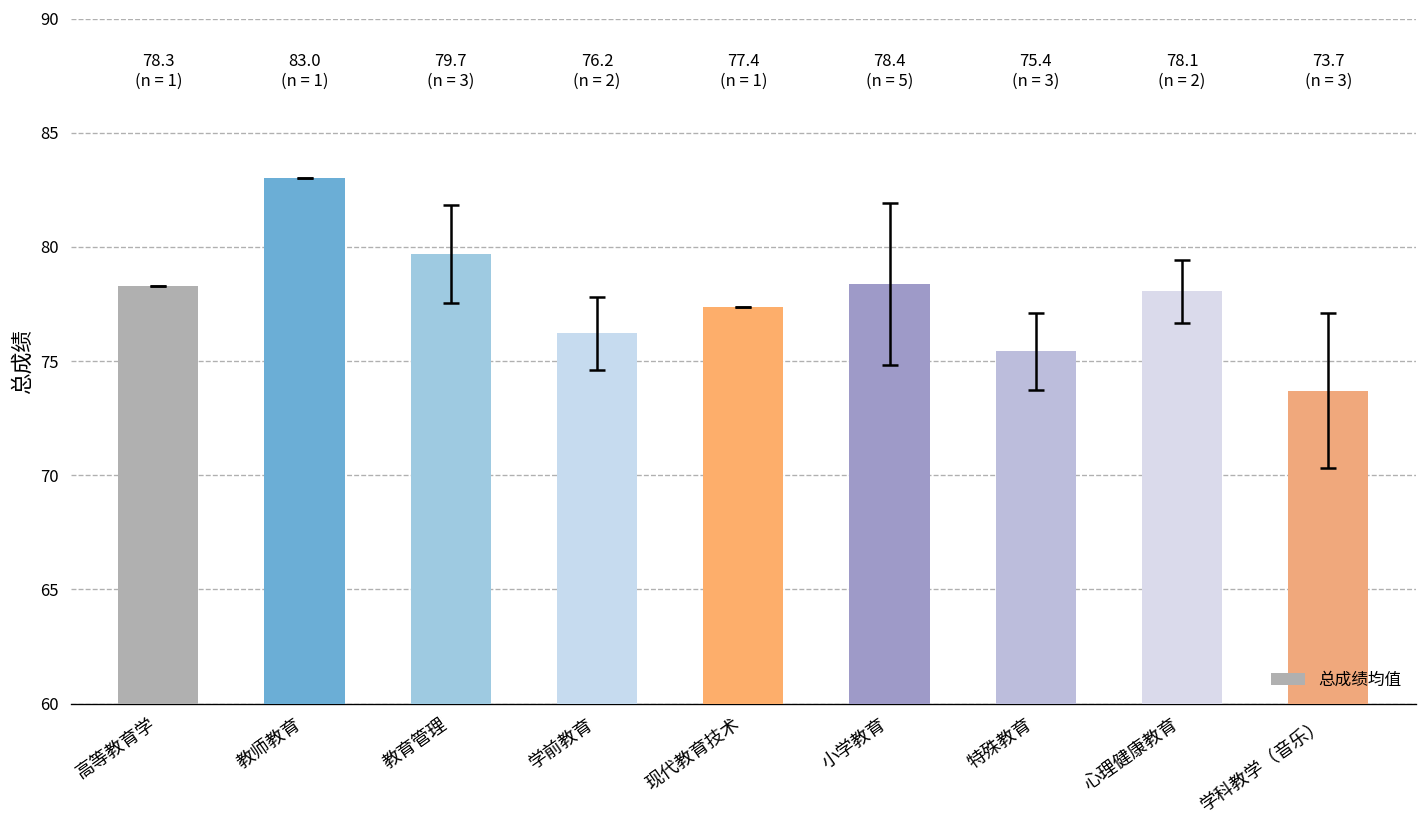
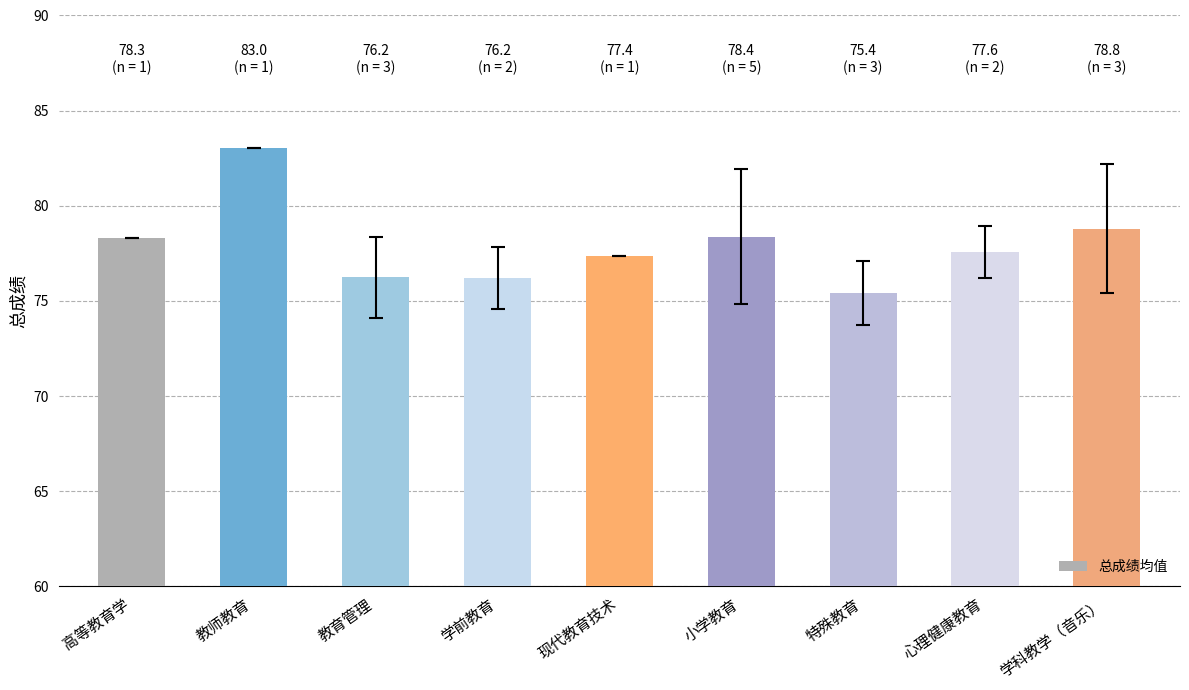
总成绩均值, 教育管理: 79.7 -> 76.2
总成绩均值, 心理健康教育: 78.1 -> 77.6
总成绩均值, 学科教学（音乐）: 73.7 -> 78.8
